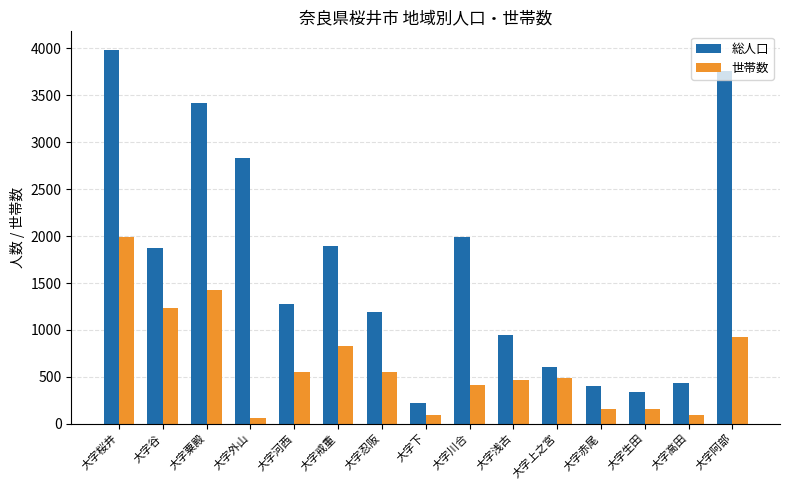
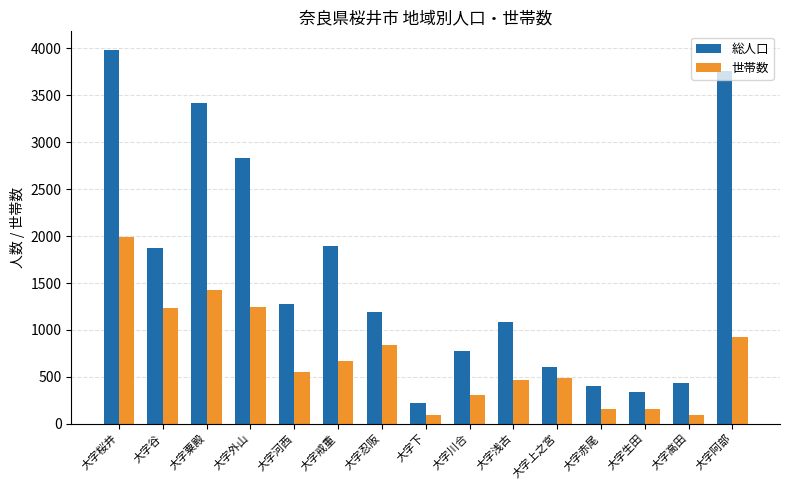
世帯数, 大字外山: 100 -> 1200
世帯数, 大字戒重: 800 -> 700
世帯数, 大字忍阪: 600 -> 800
総人口, 大字川合: 2000 -> 800
世帯数, 大字川合: 400 -> 300
総人口, 大字浅古: 900 -> 1100
